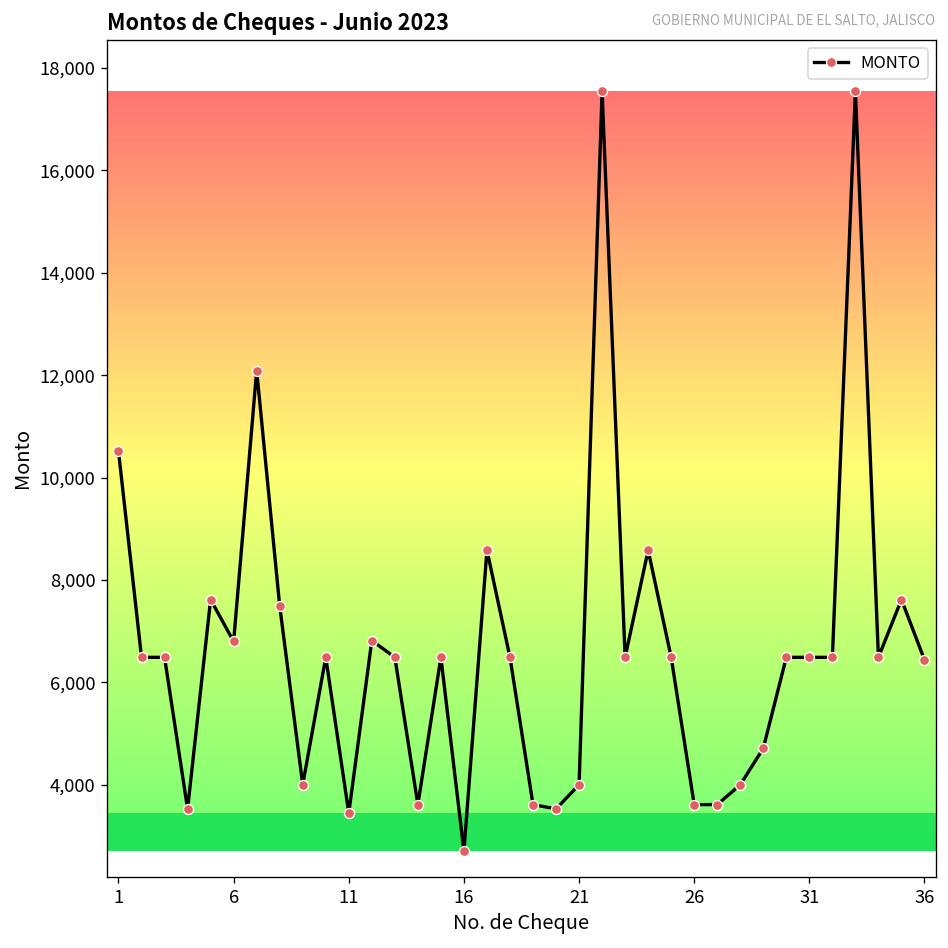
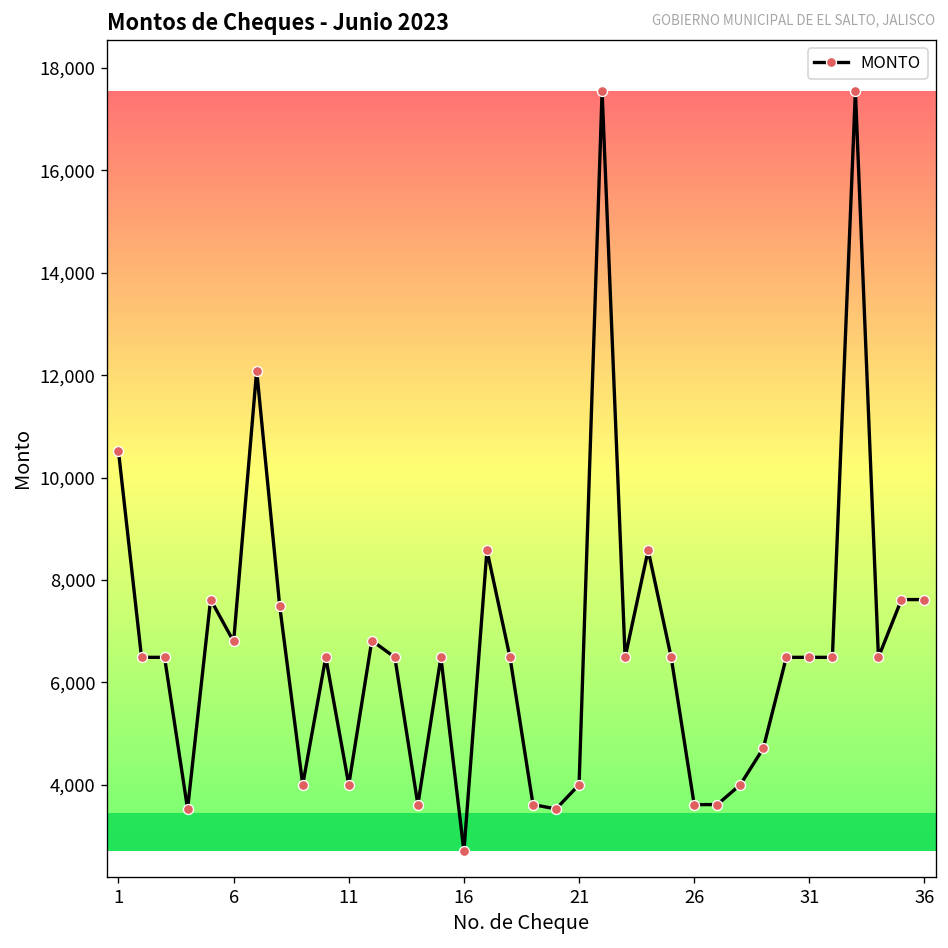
11: 3,400 -> 4,000
36: 6,400 -> 7,600
